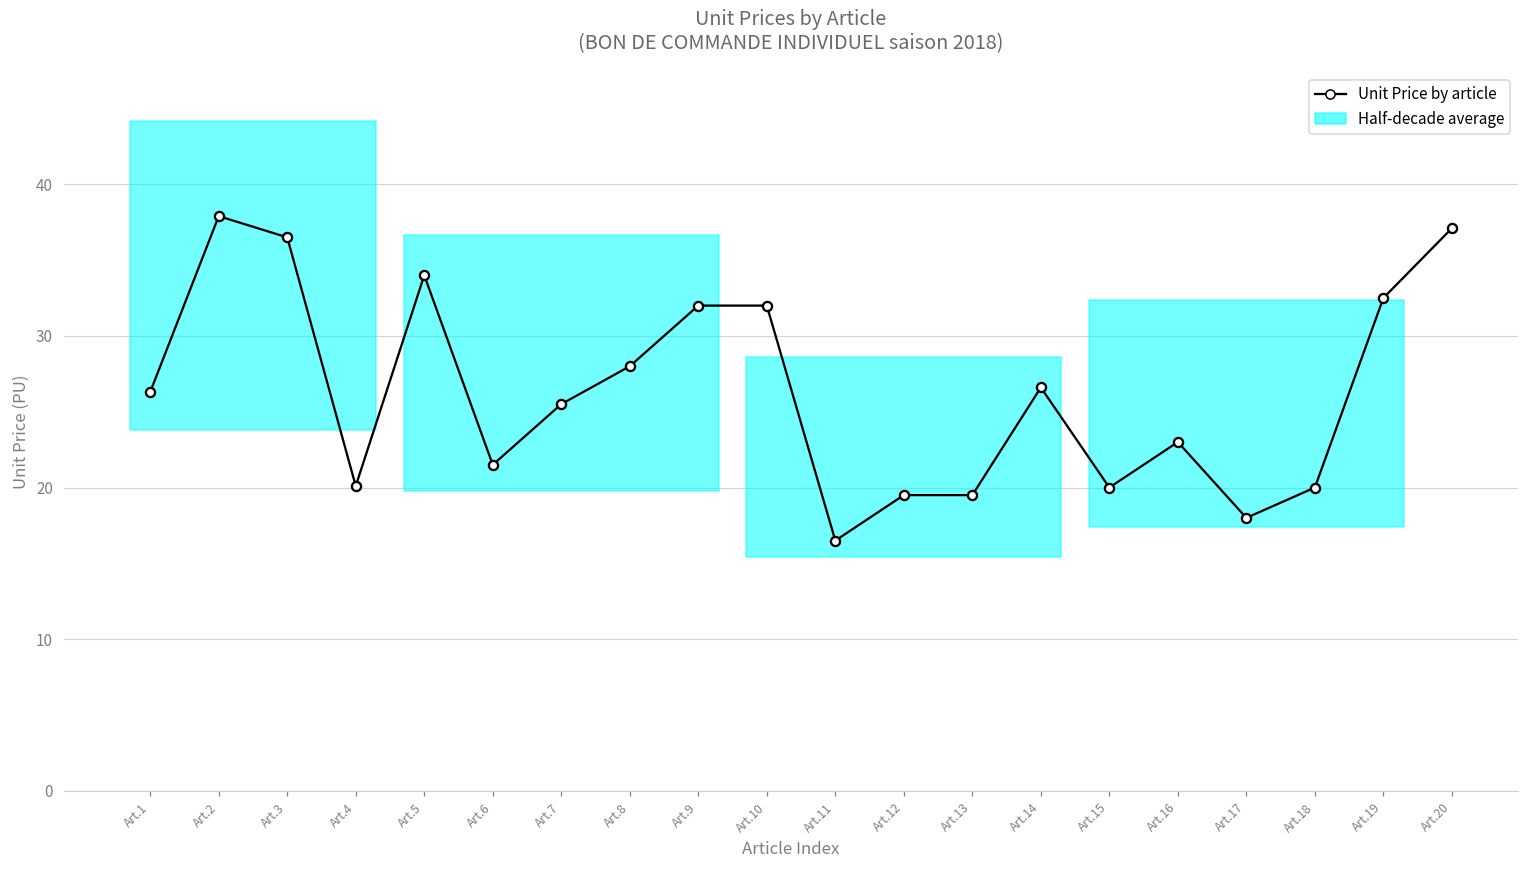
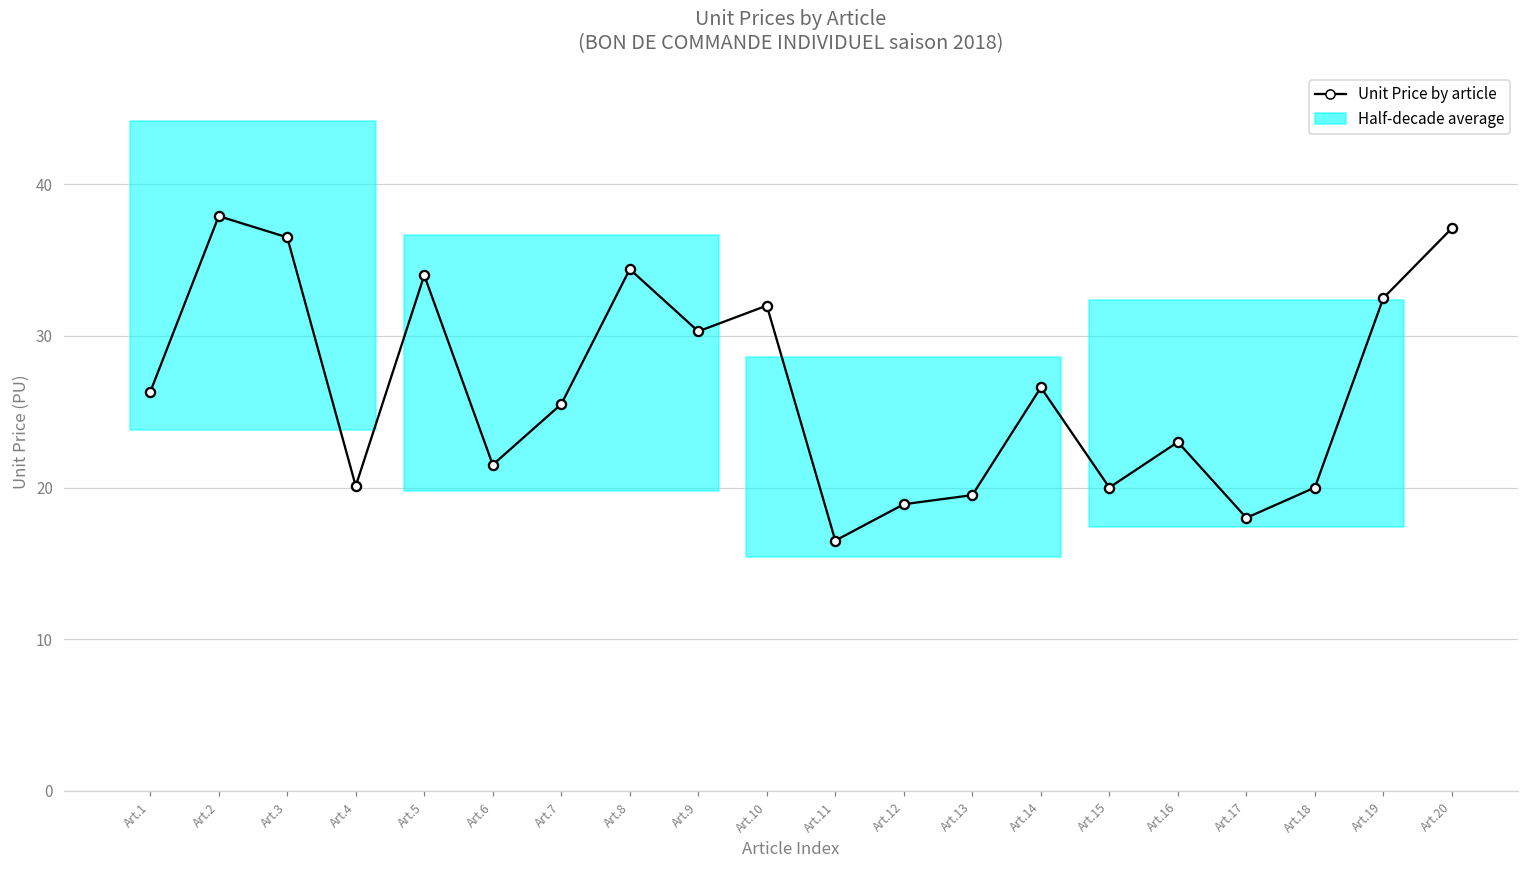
Unit Price by article, Art.8: 28.0 -> 34.4
Unit Price by article, Art.9: 32.0 -> 30.3
Unit Price by article, Art.12: 19.5 -> 18.9
